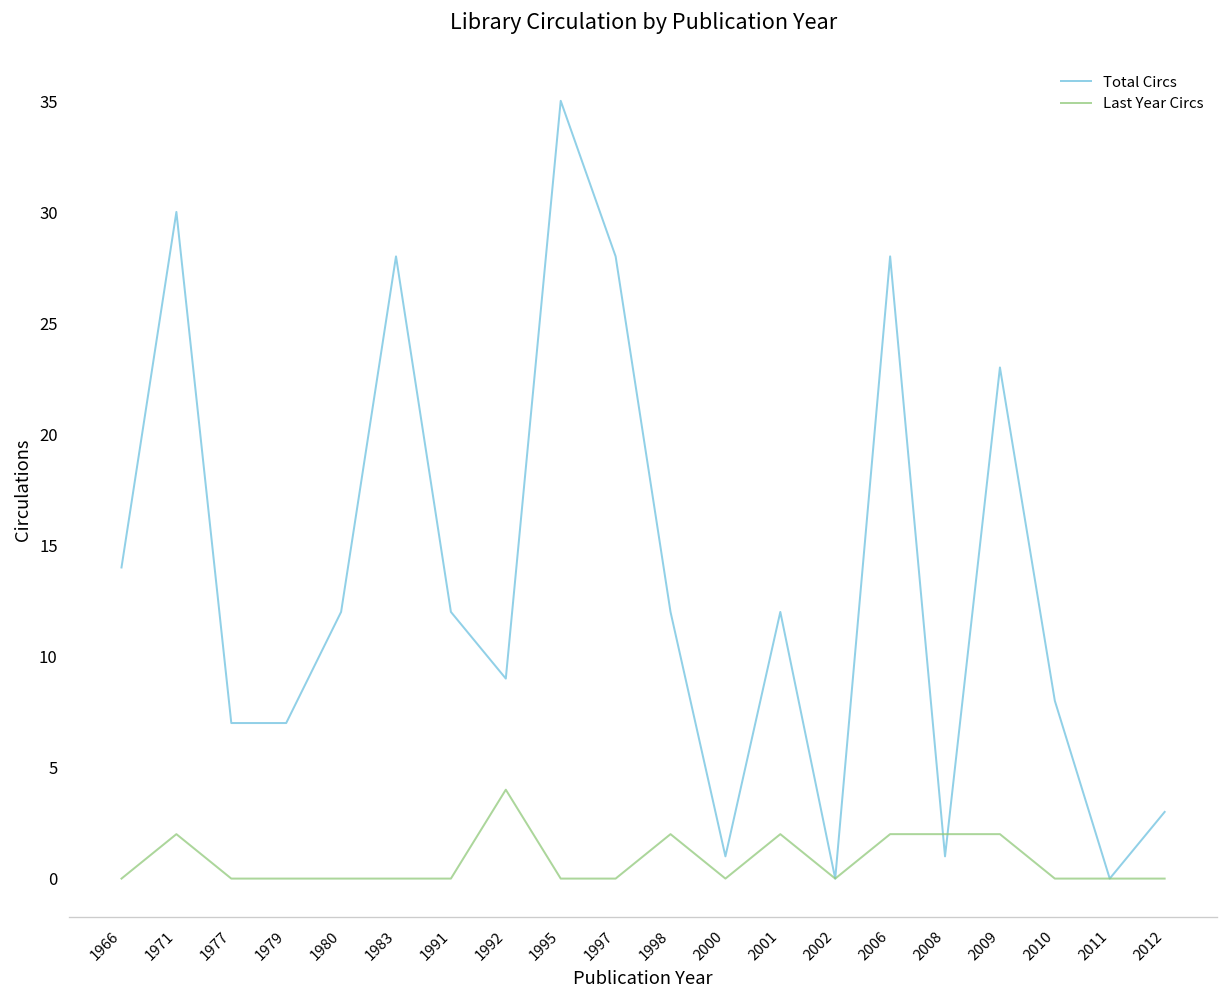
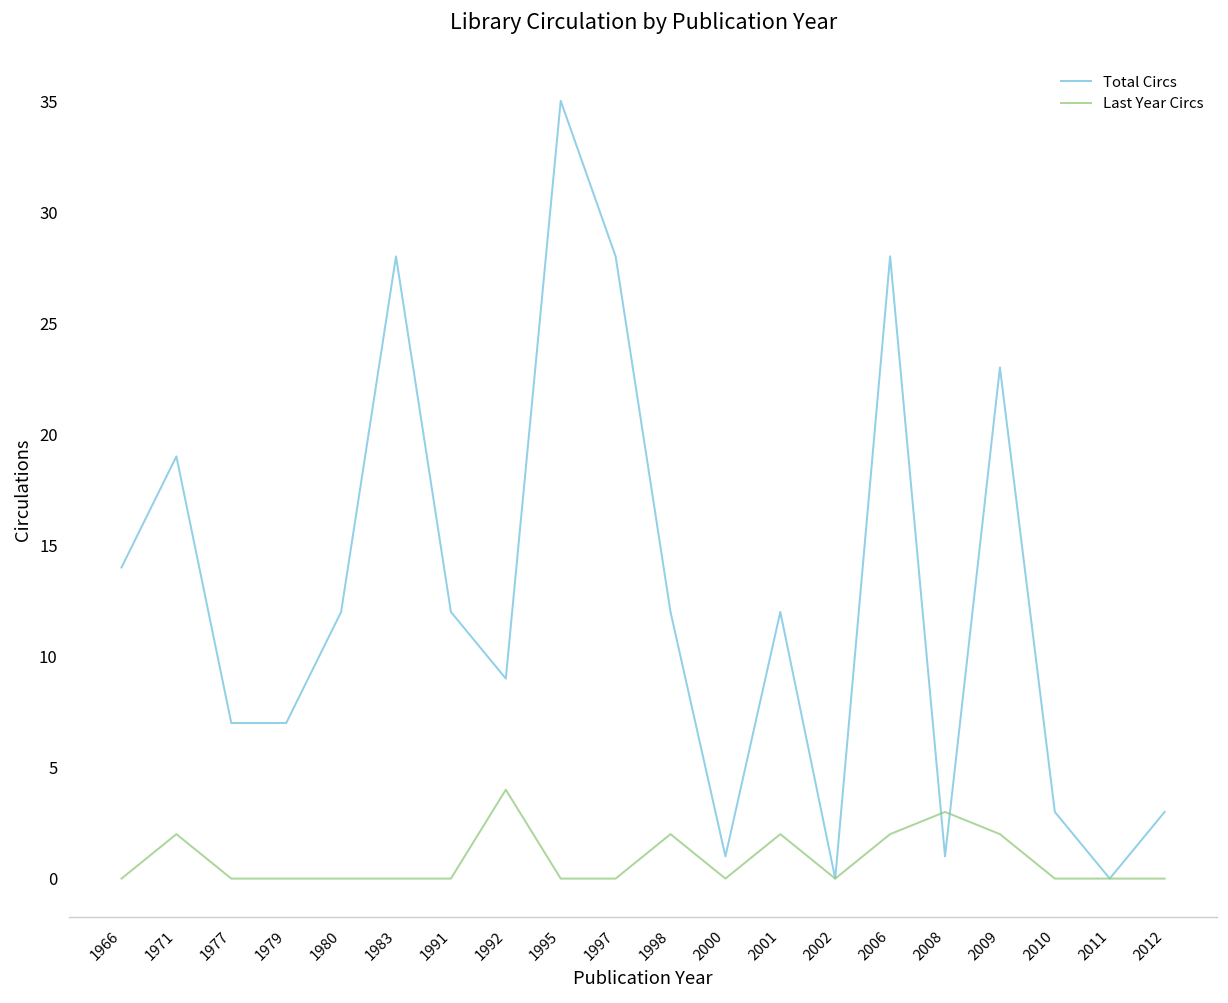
Total Circs, 1971: 30 -> 19
Last Year Circs, 2008: 2 -> 3
Total Circs, 2010: 8 -> 3
